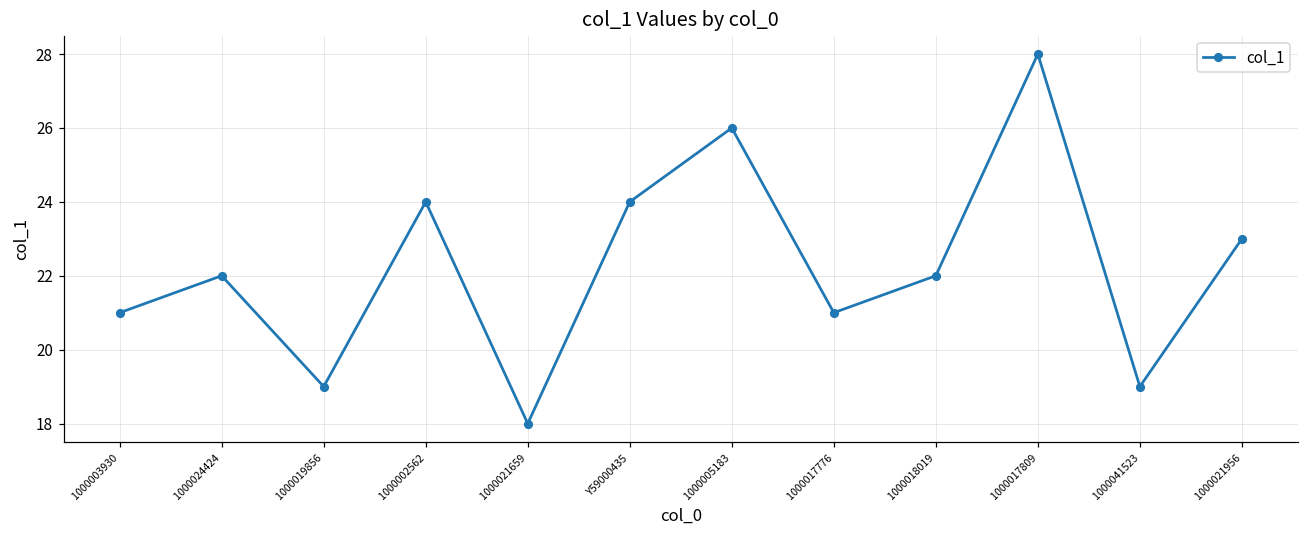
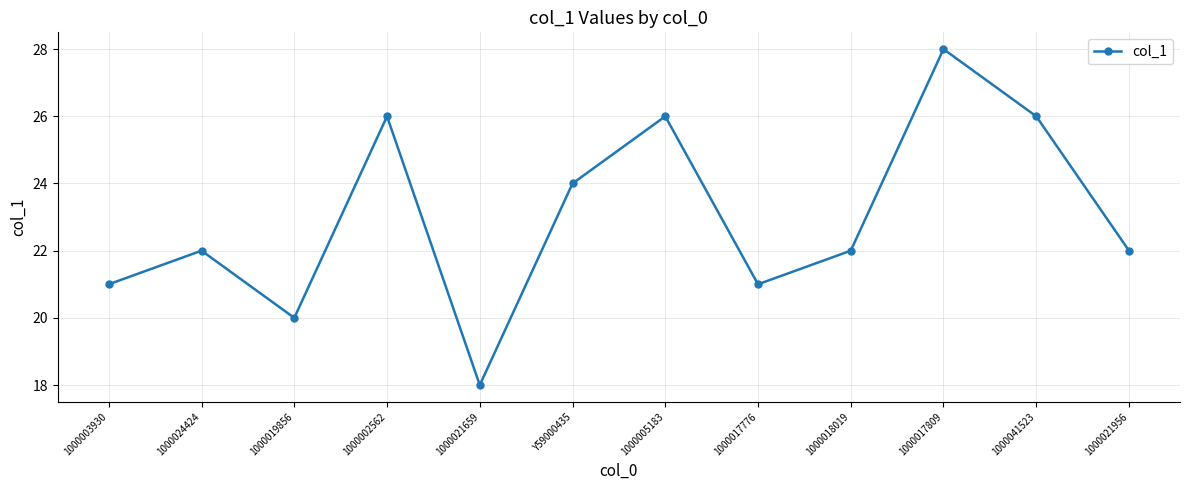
1000019856: 19 -> 20
1000002562: 24 -> 26
1000041523: 19 -> 26
1000021956: 23 -> 22
